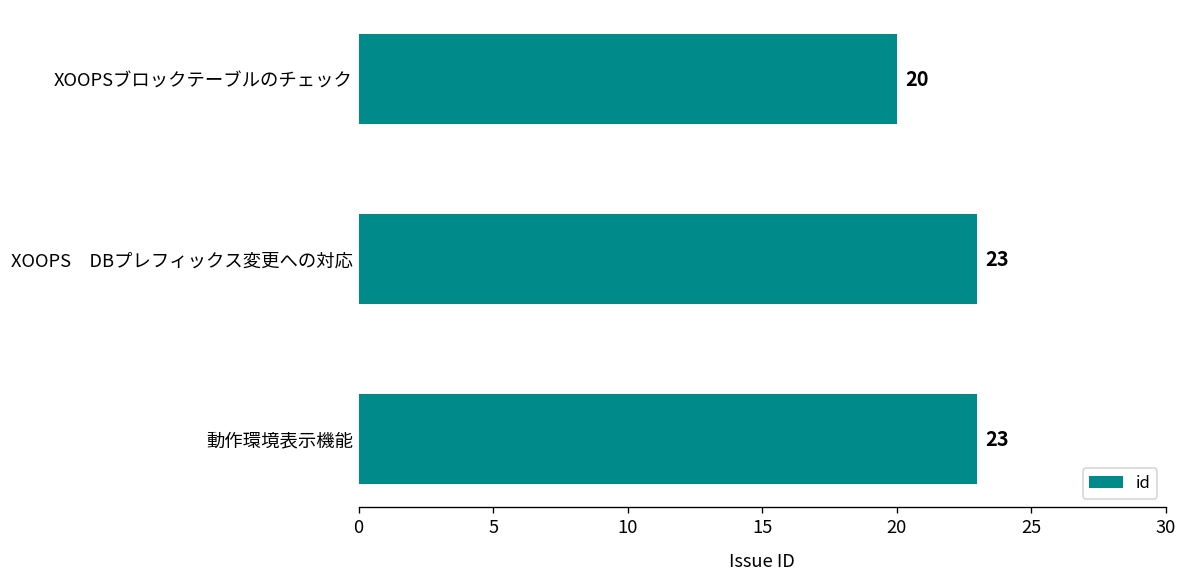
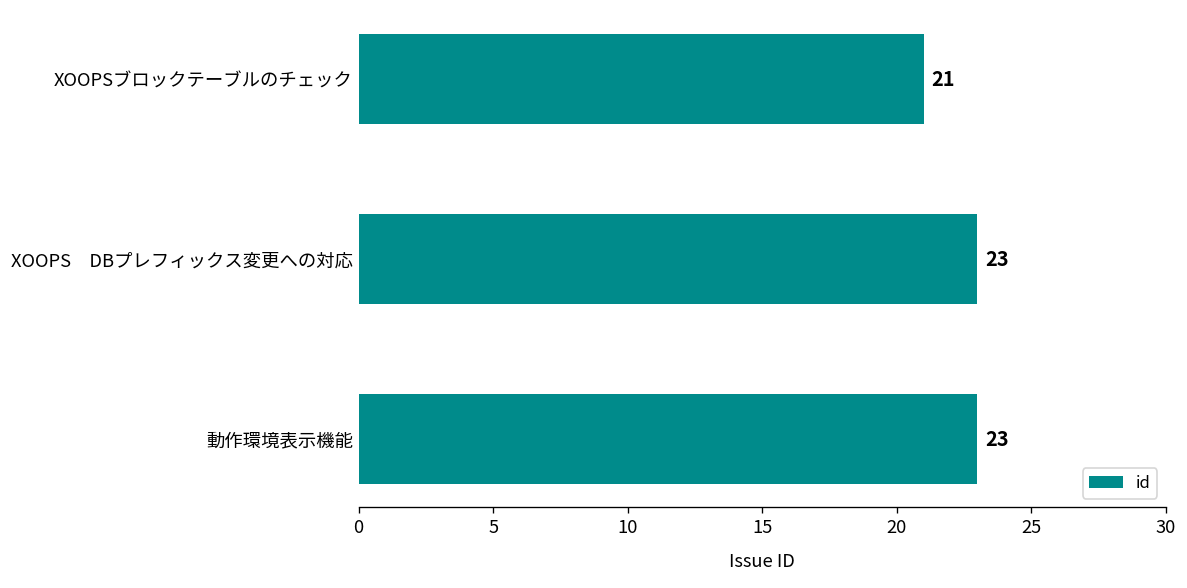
XOOPSブロックテーブルのチェック: 20 -> 21
